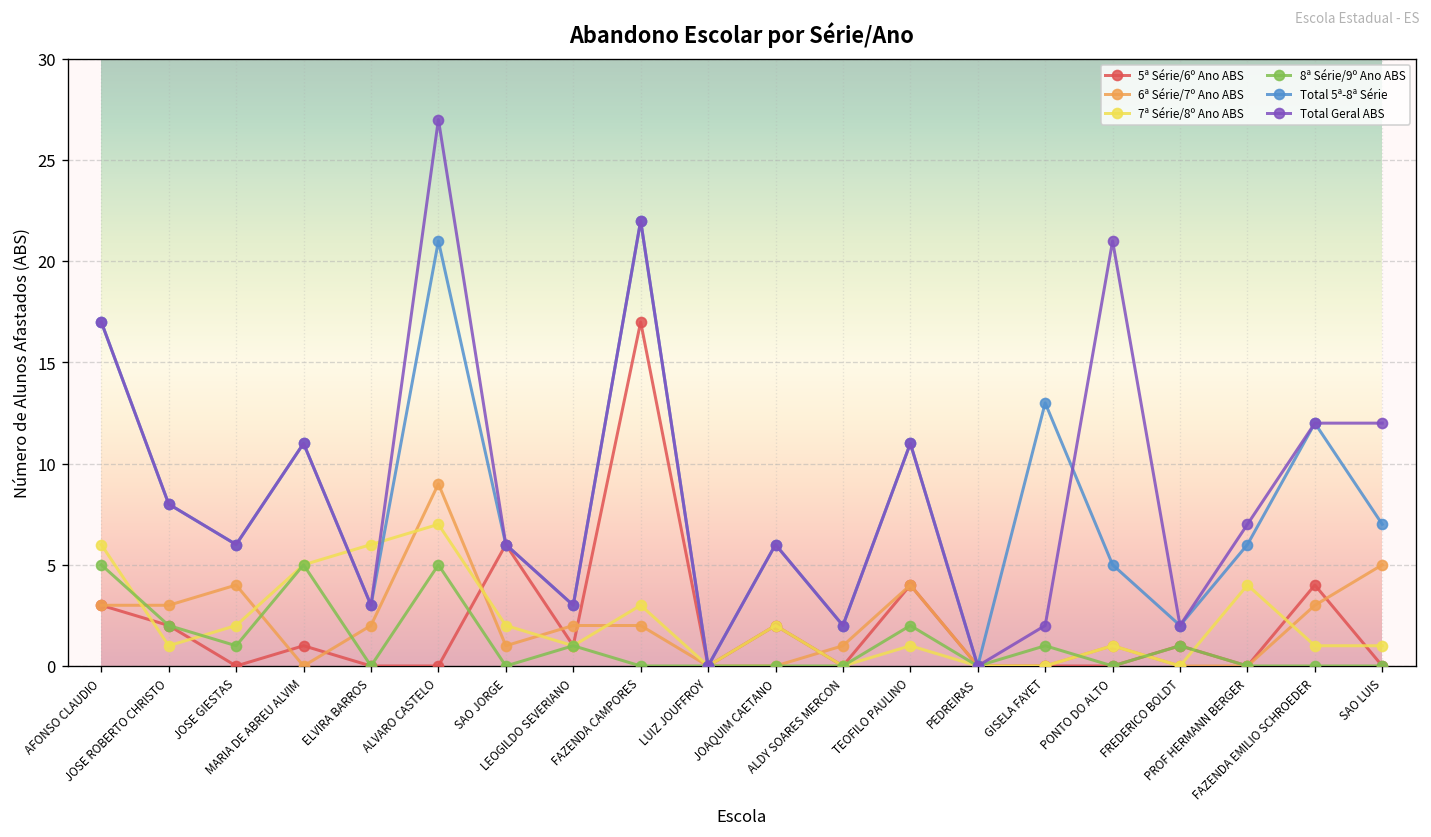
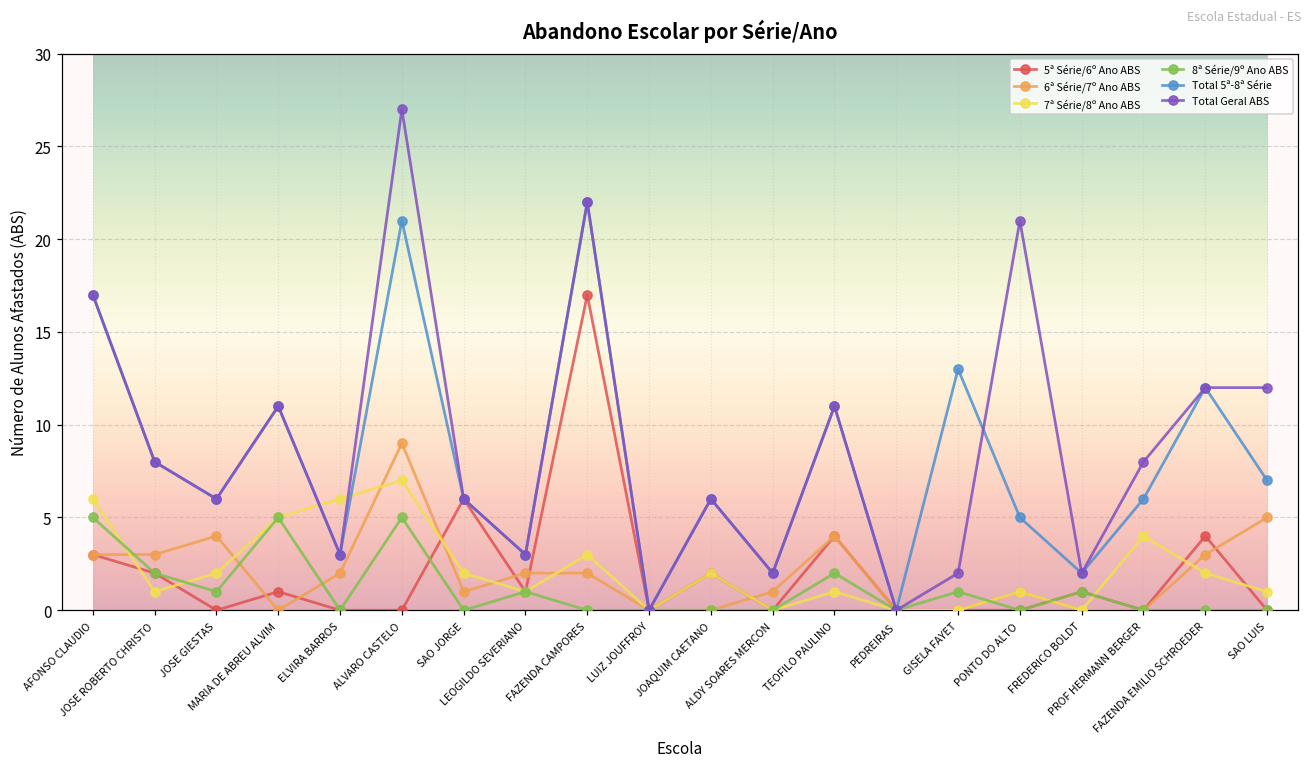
Total Geral ABS, PROF HERMANN BERGER: 7 -> 8
7ª Série/8º Ano ABS, FAZENDA EMILIO SCHROEDER: 1 -> 2
